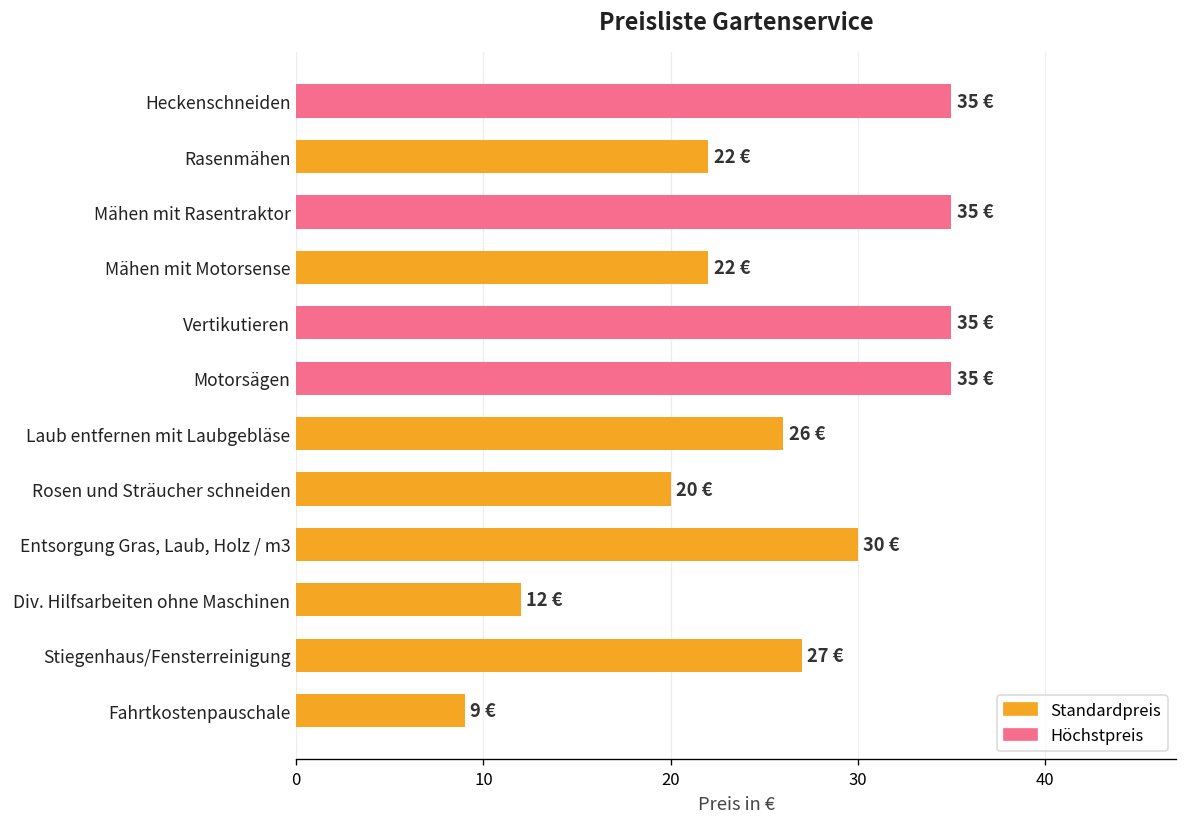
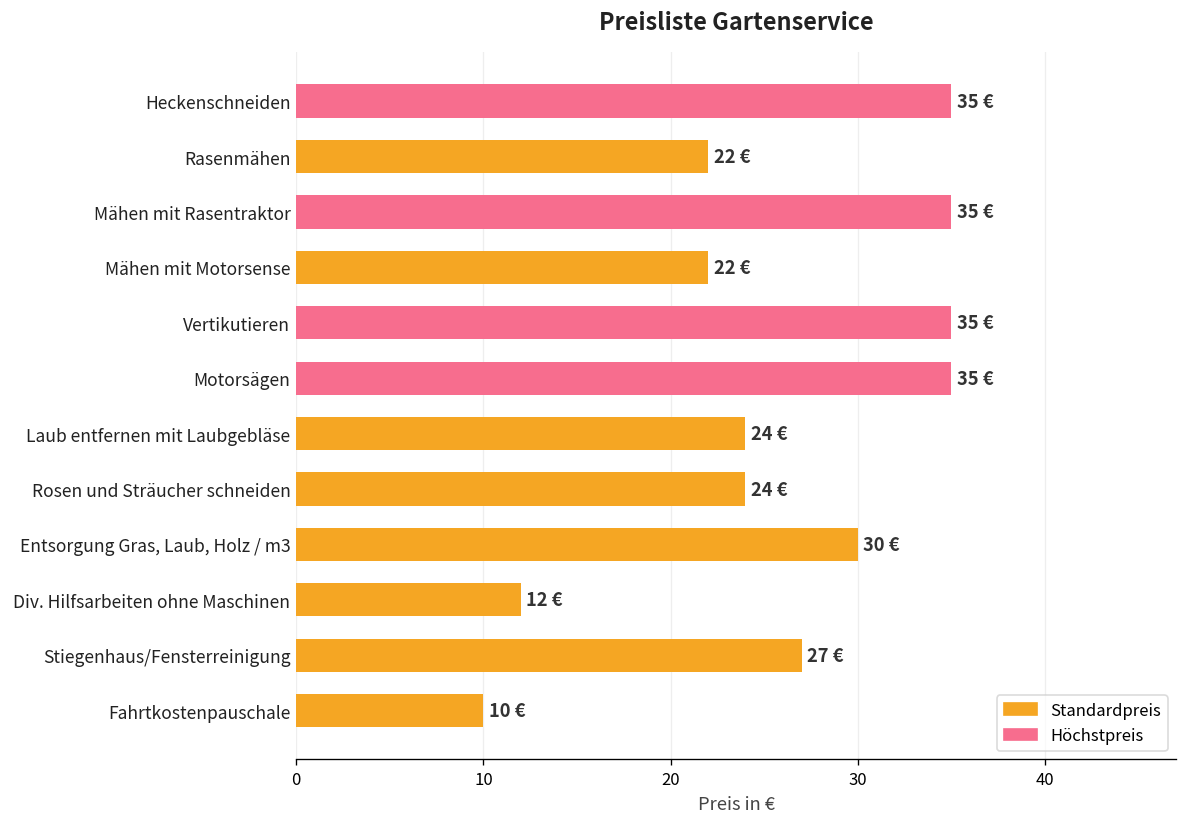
Laub entfernen mit Laubgebläse: 26 -> 24
Rosen und Sträucher schneiden: 20 -> 24
Fahrtkostenpauschale: 9 -> 10
